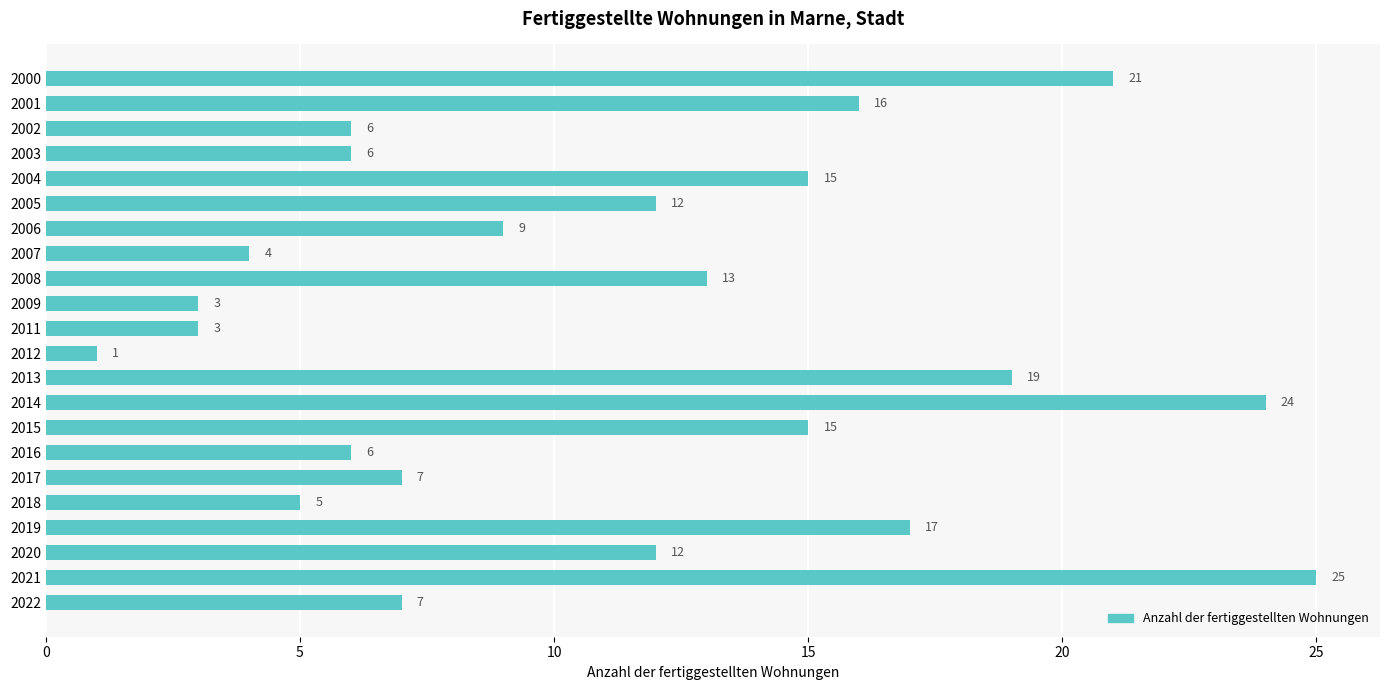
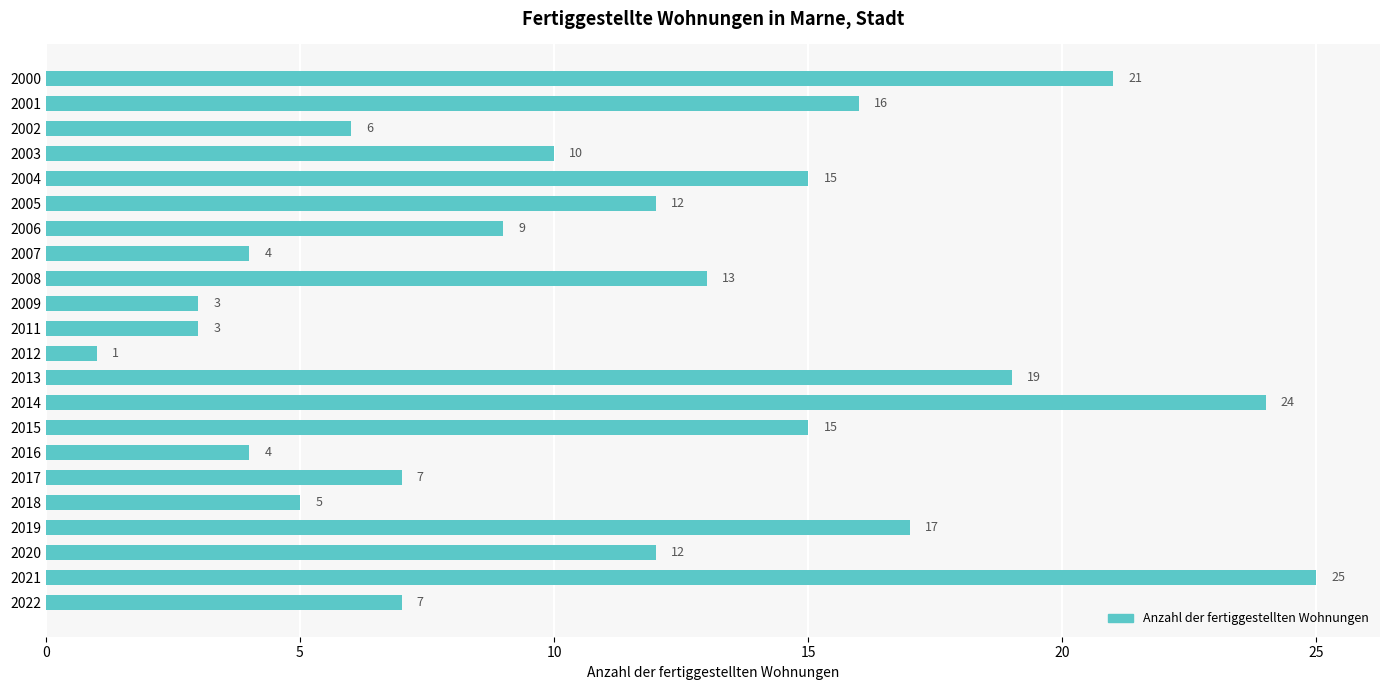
2003: 6 -> 10
2016: 6 -> 4
